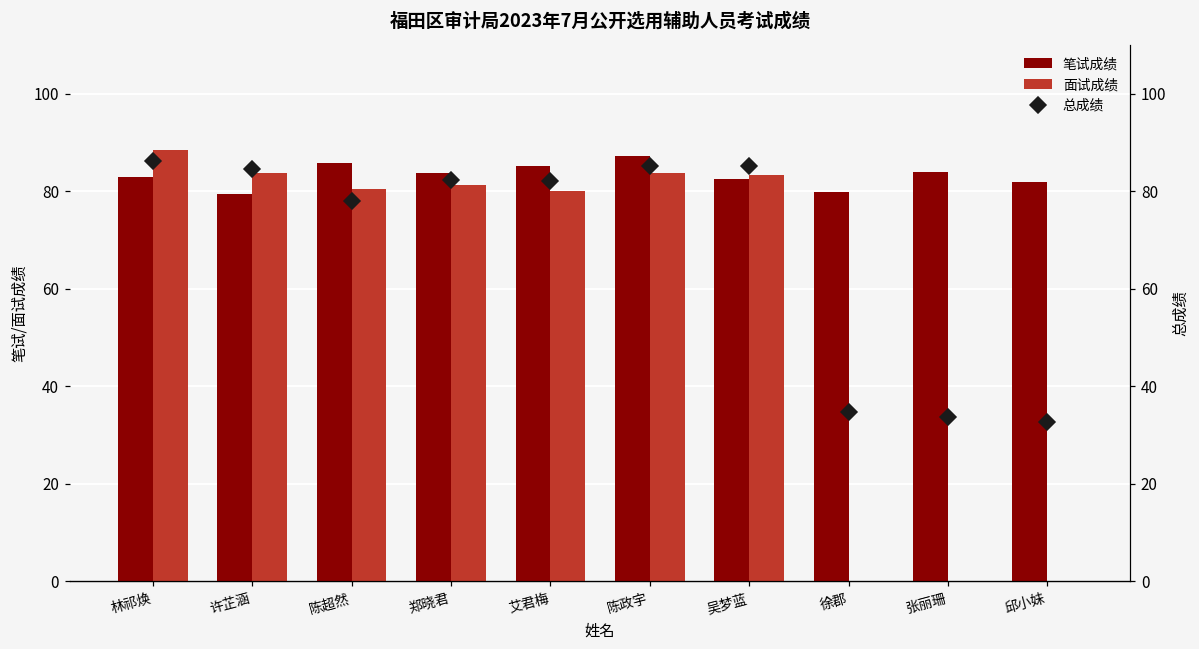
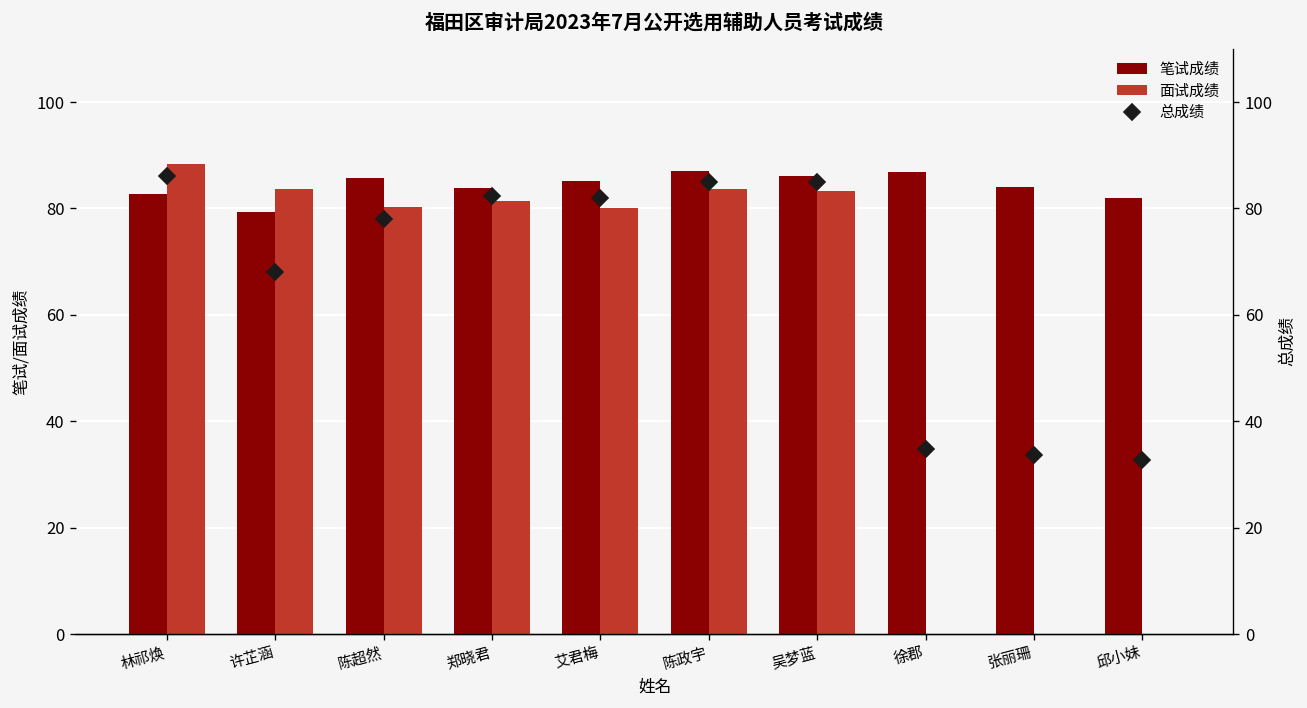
笔试成绩, 吴梦蓝: 83 -> 86
笔试成绩, 徐郡: 80 -> 87
总成绩, 许芷涵: 85 -> 68
